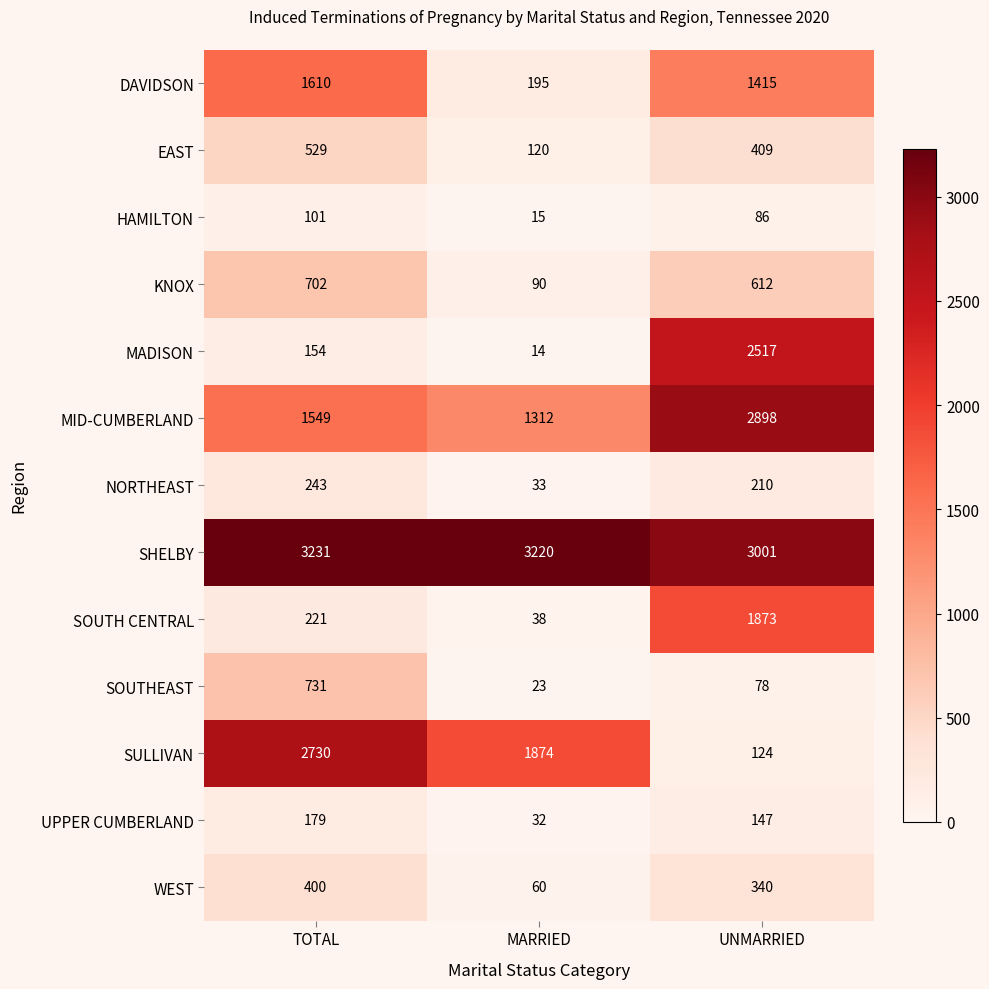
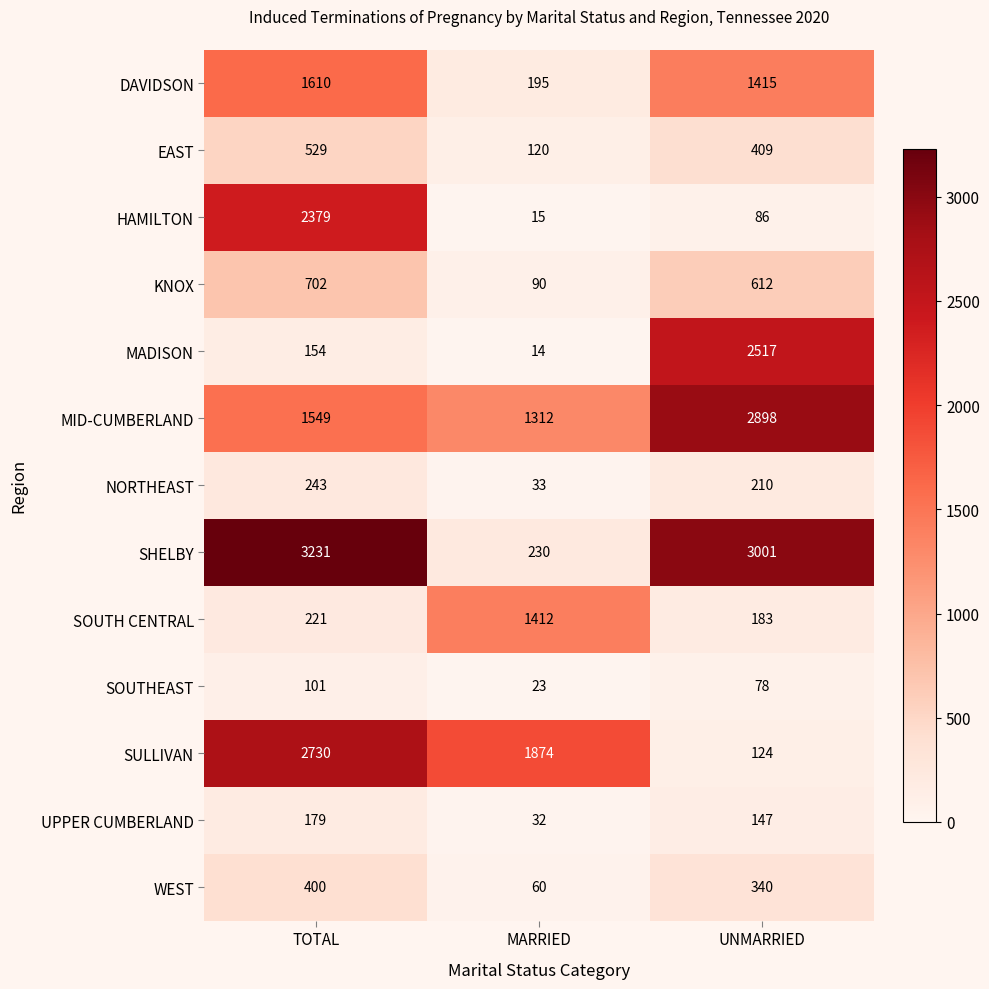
HAMILTON, TOTAL: 101 -> 2379
SHELBY, MARRIED: 3220 -> 230
SOUTH CENTRAL, MARRIED: 38 -> 1412
SOUTH CENTRAL, UNMARRIED: 1873 -> 183
SOUTHEAST, TOTAL: 731 -> 101
